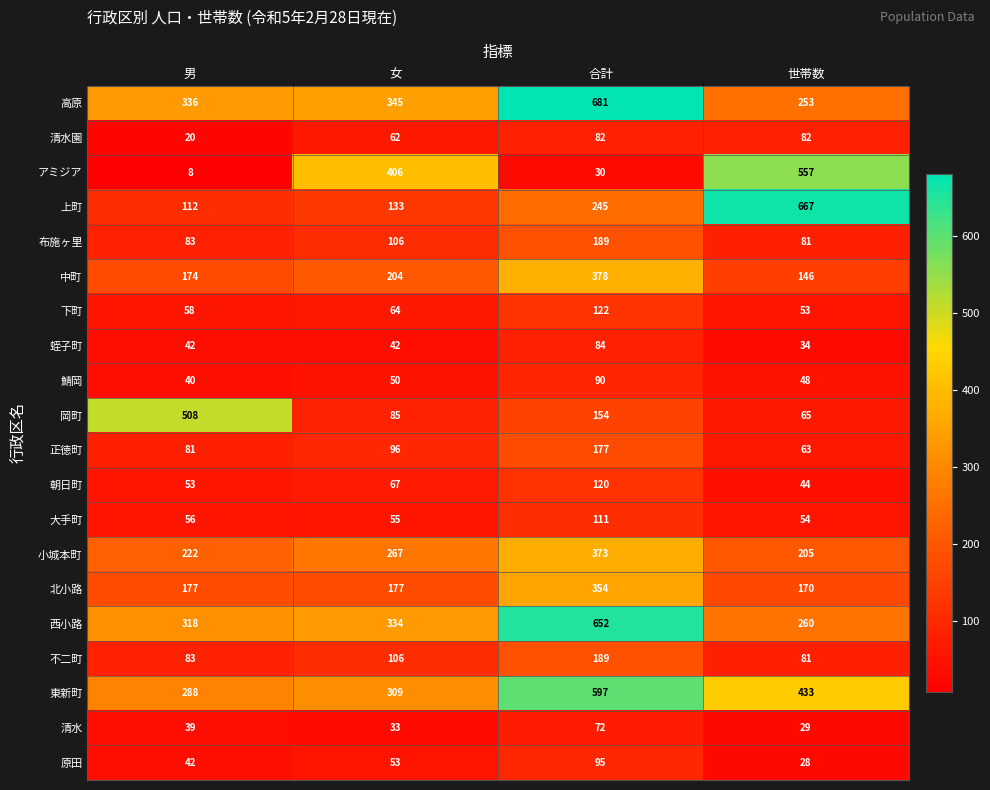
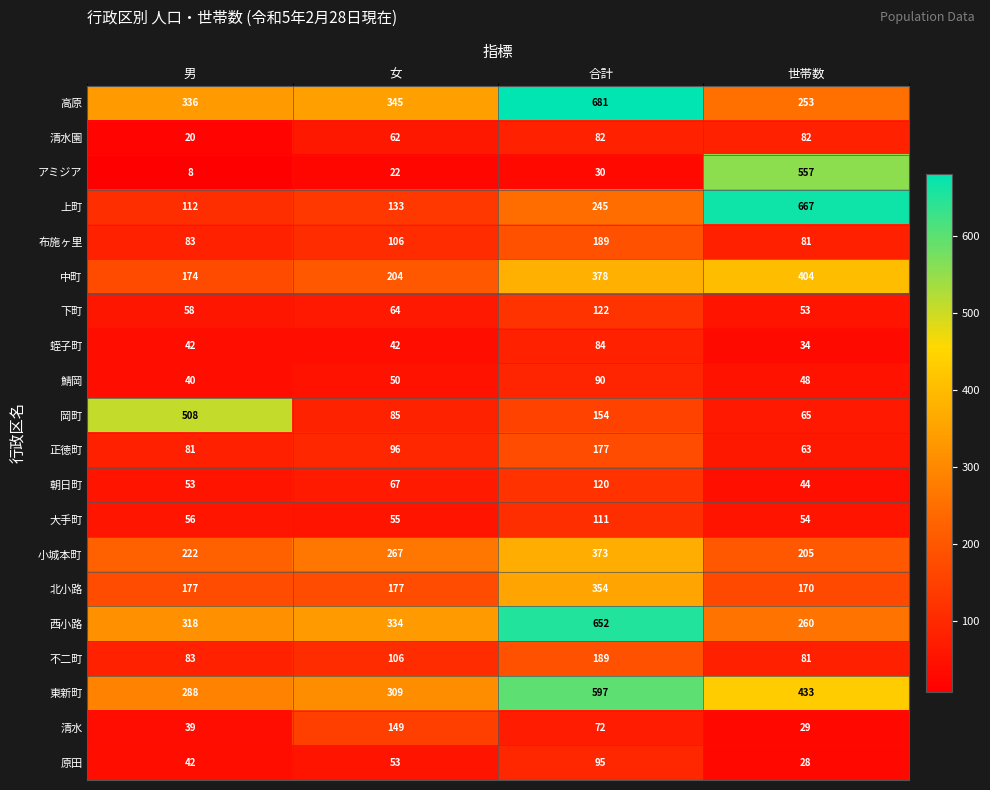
アミジア, 女: 406 -> 22
中町, 世帯数: 146 -> 404
清水, 女: 33 -> 149
